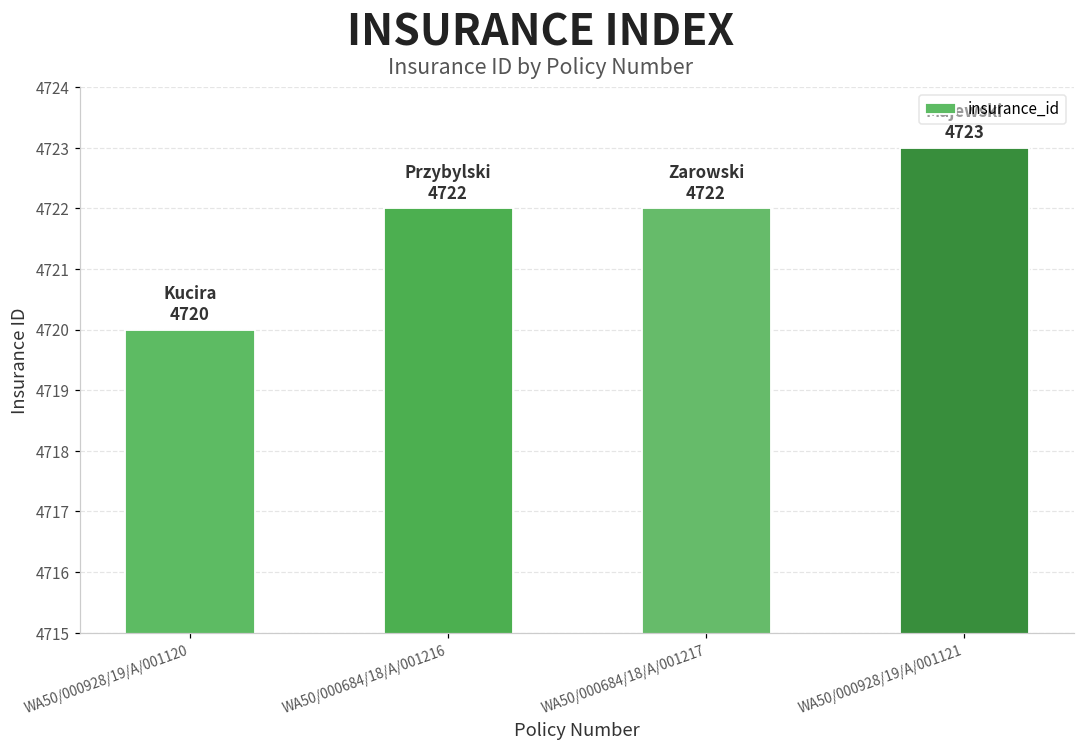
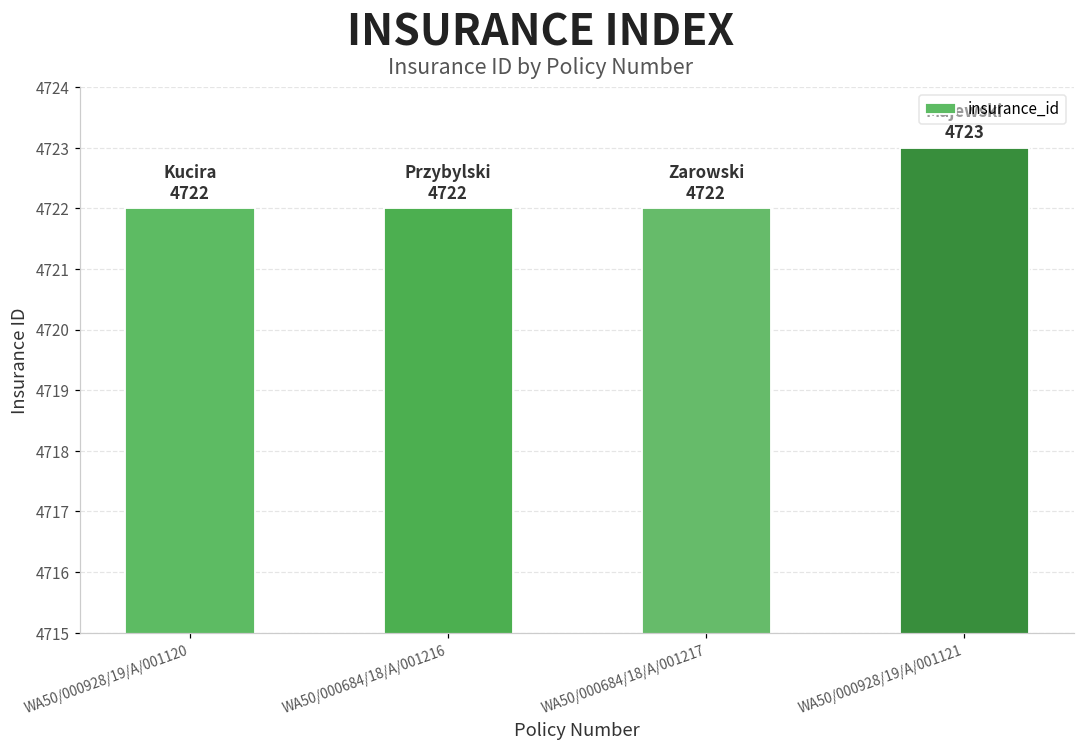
WA50/000928/19/A/001120: 4720 -> 4722
